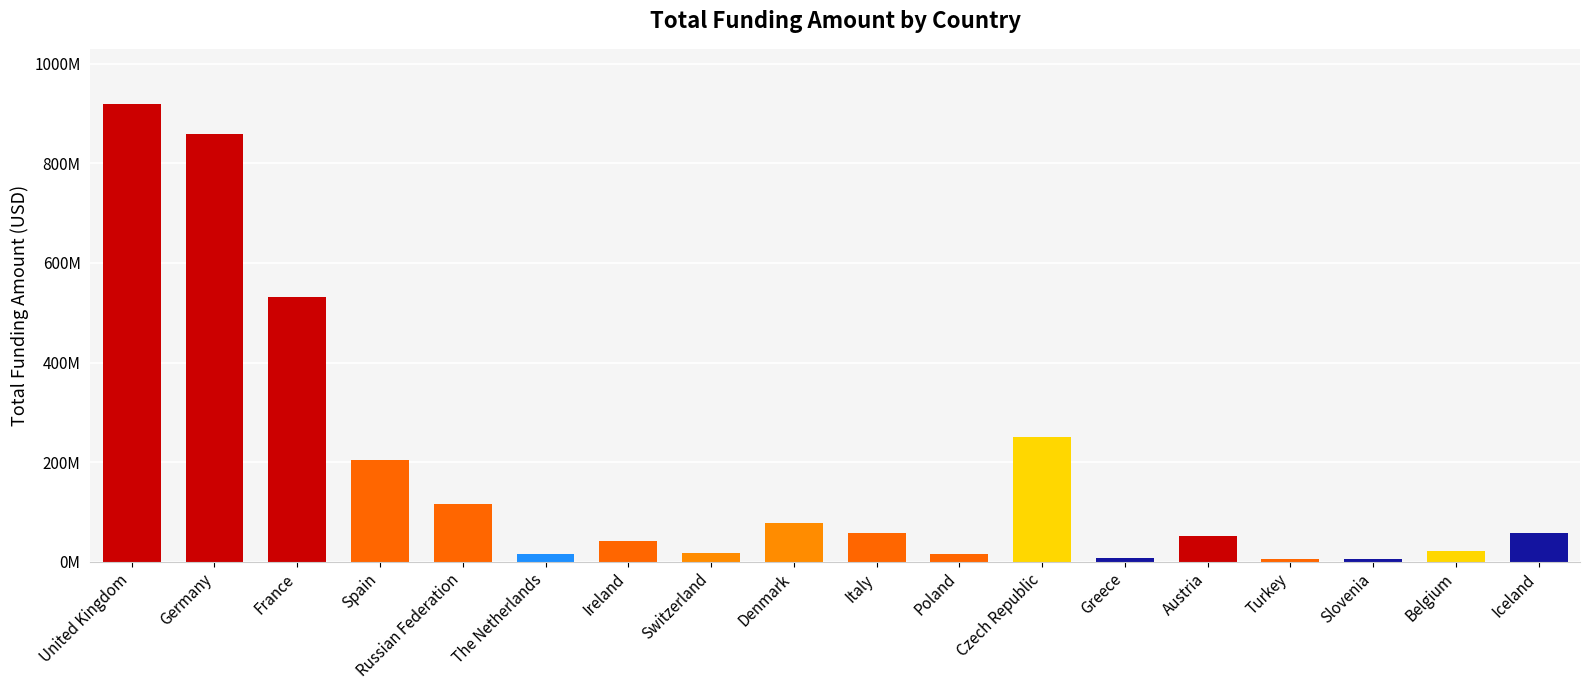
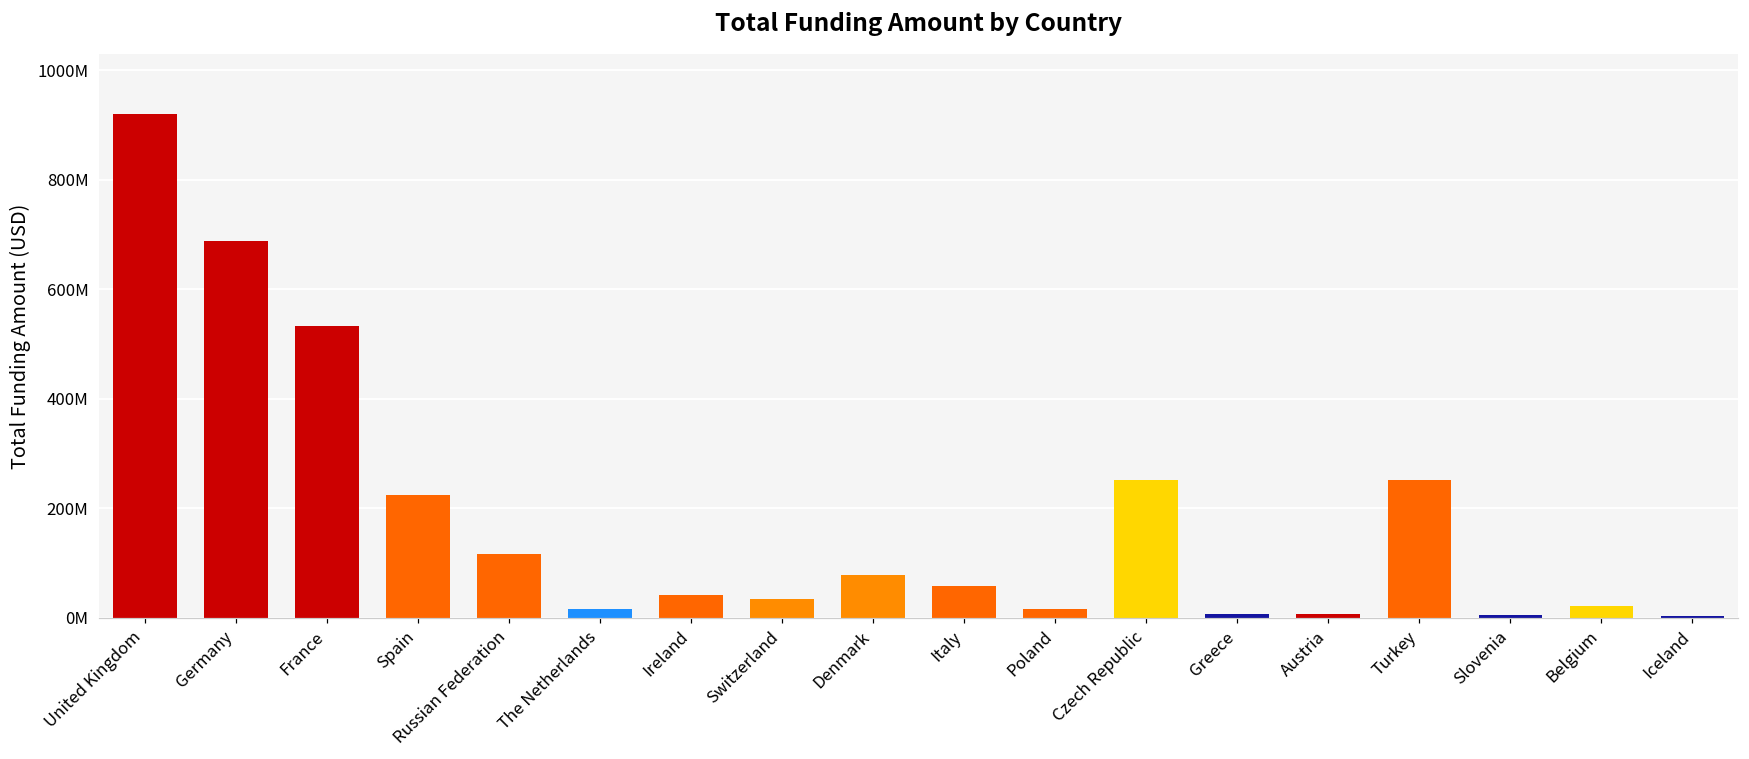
Germany: 860000000 -> 690000000
Spain: 200000000 -> 220000000
Switzerland: 20000000 -> 30000000
Austria: 50000000 -> 10000000
Turkey: 10000000 -> 250000000
Iceland: 60000000 -> 0
